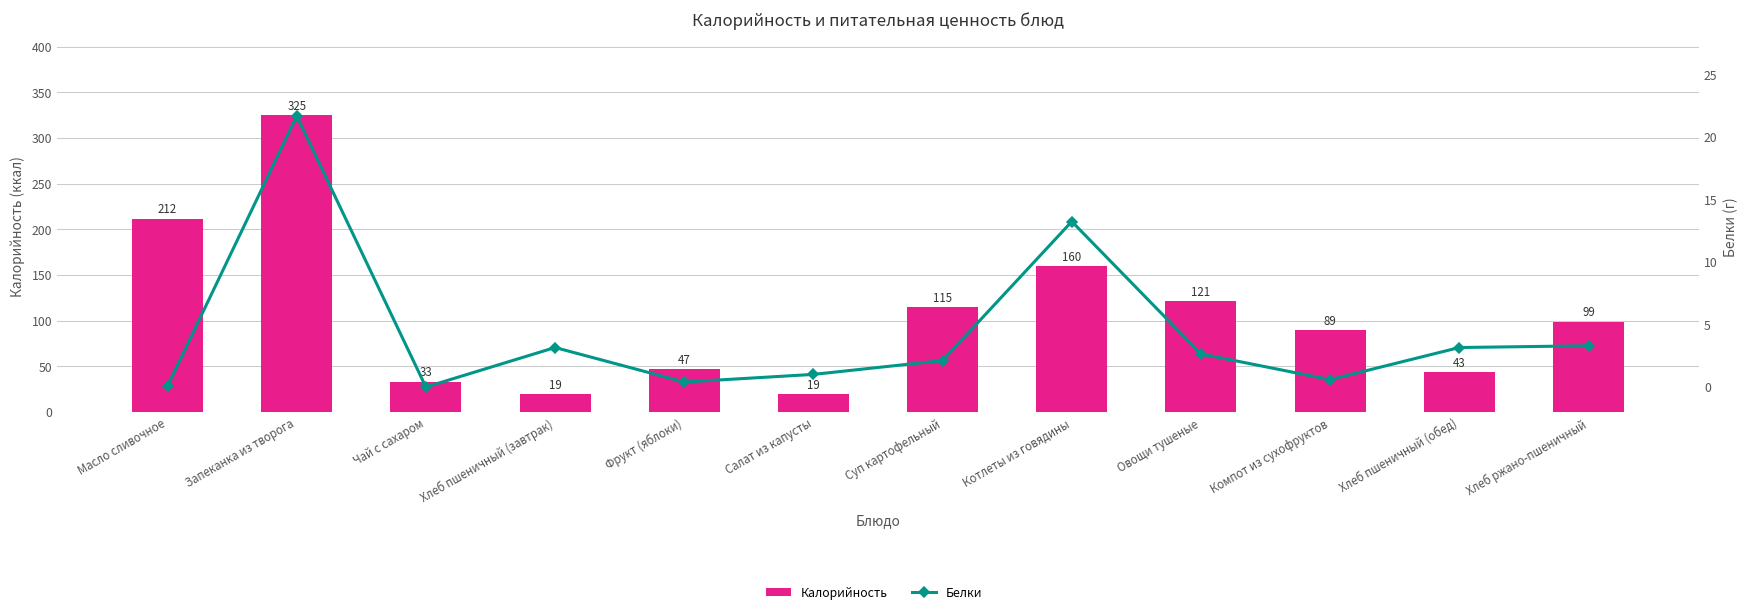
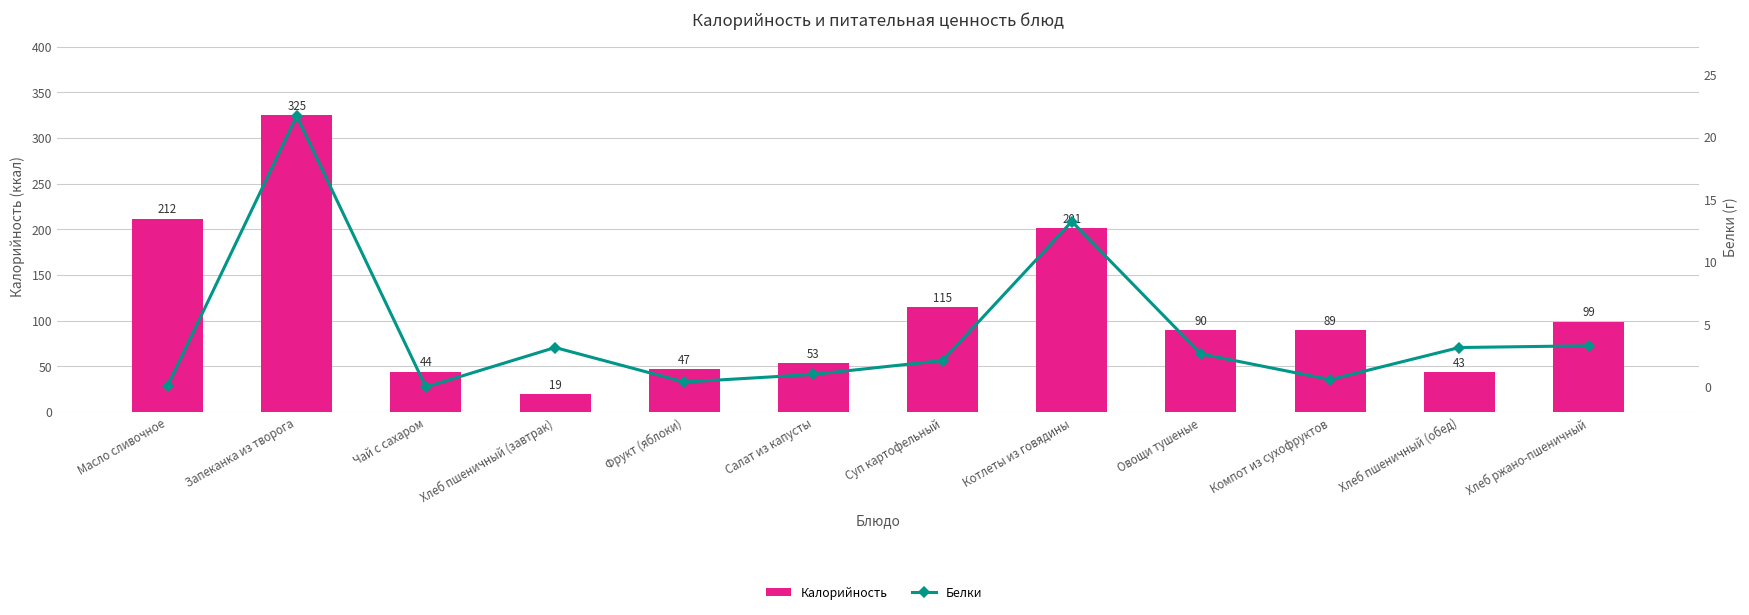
Калорийность, Чай с сахаром: 33 -> 44
Калорийность, Салат из капусты: 19 -> 53
Калорийность, Котлеты из говядины: 160 -> 201
Калорийность, Овощи тушеные: 121 -> 90
